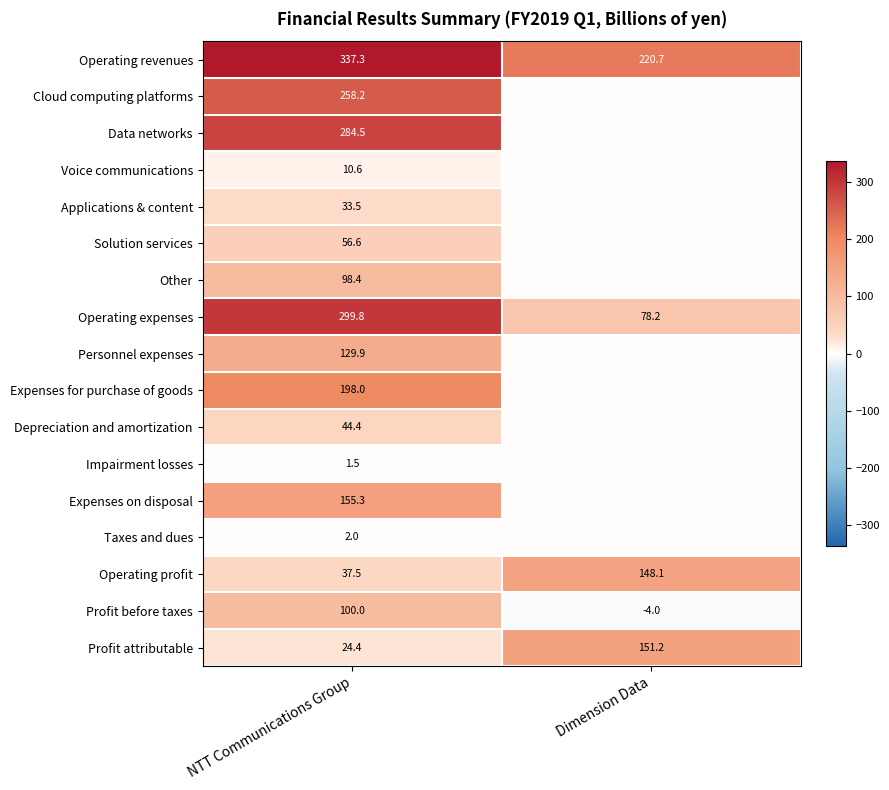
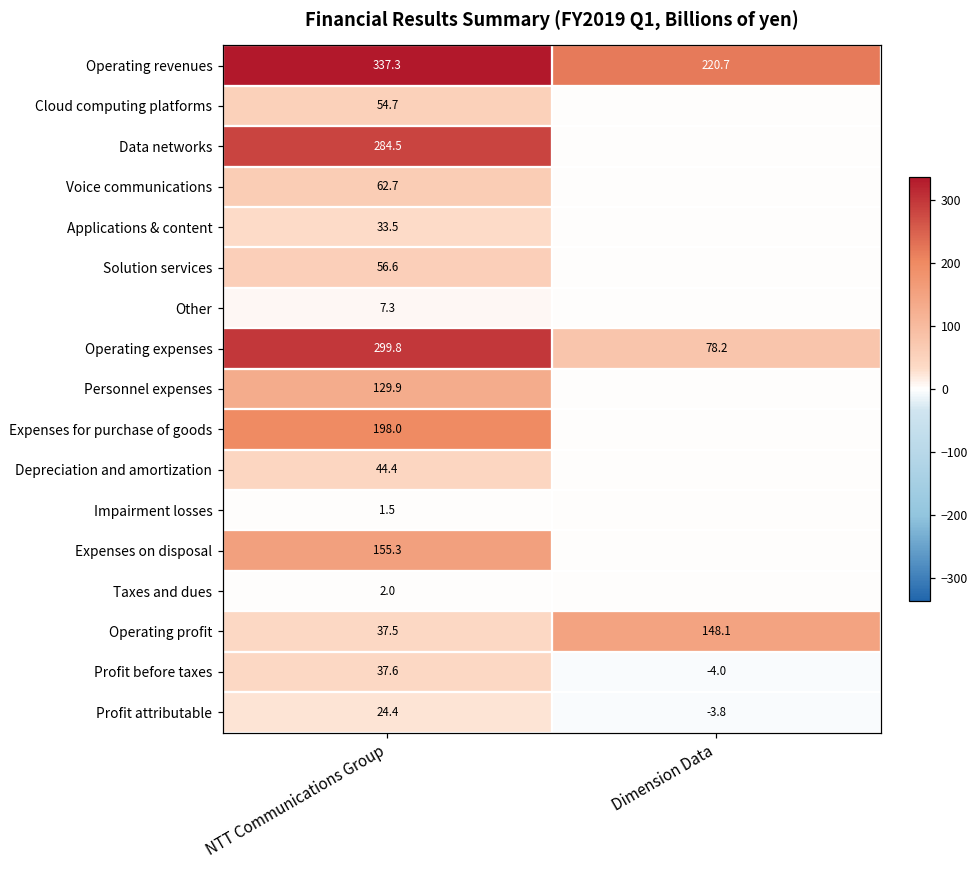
Cloud computing platforms, NTT Communications Group: 258.2 -> 54.7
Voice communications, NTT Communications Group: 10.6 -> 62.7
Other, NTT Communications Group: 98.4 -> 7.3
Profit before taxes, NTT Communications Group: 100.0 -> 37.6
Profit attributable, Dimension Data: 151.2 -> -3.8
